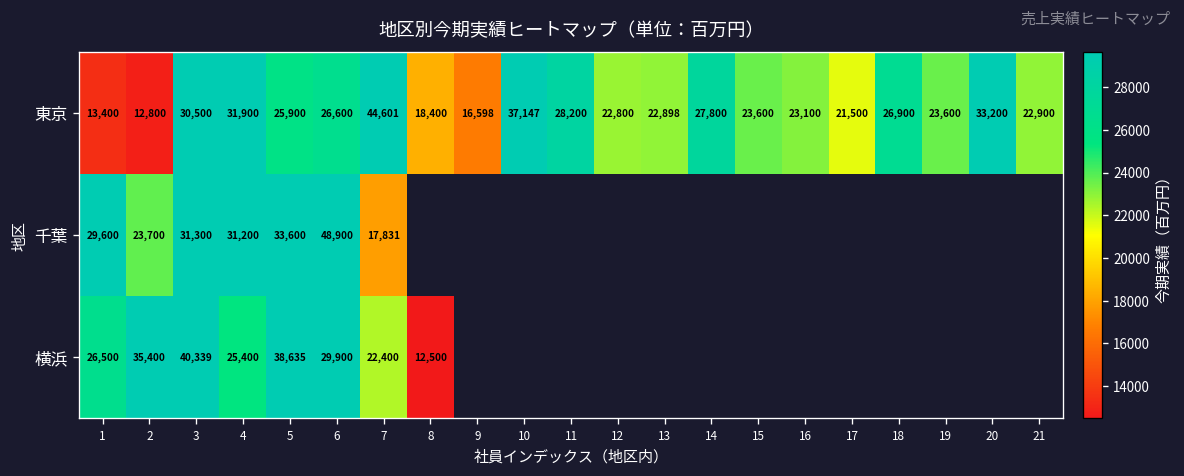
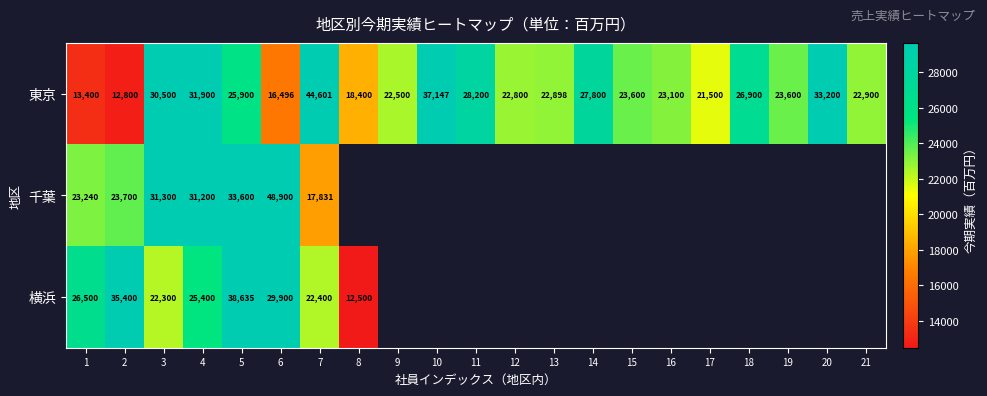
東京, 6: 26,600 -> 16,496
東京, 9: 16,598 -> 22,500
千葉, 1: 29,600 -> 23,240
横浜, 3: 40,339 -> 22,300
